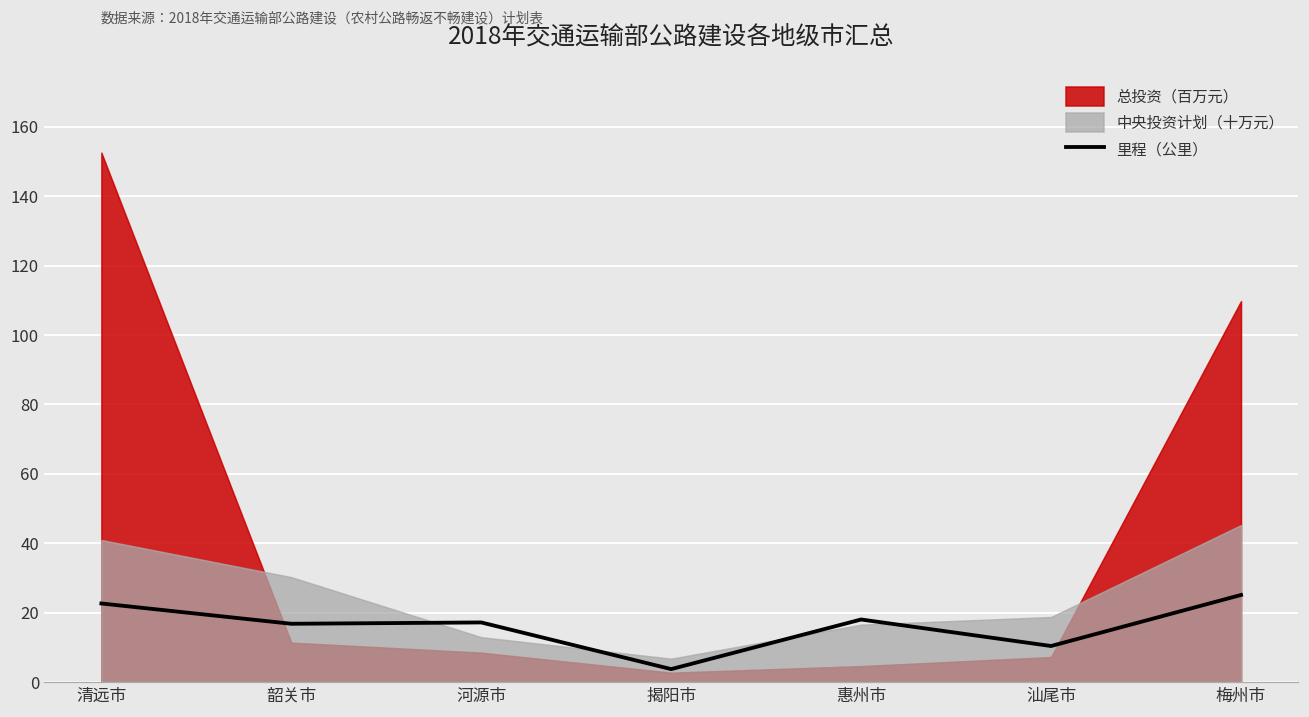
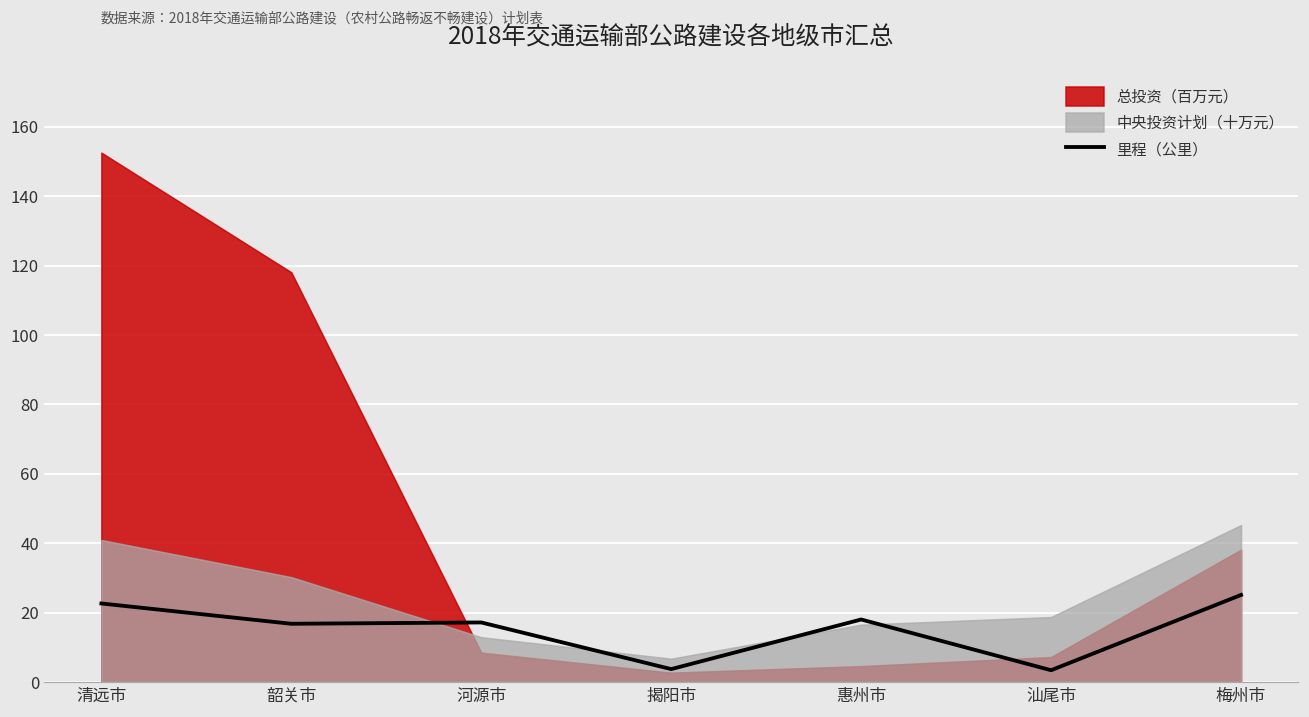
总投资（百万元）, 韶关市: 11 -> 118
里程（公里）, 汕尾市: 10 -> 3
总投资（百万元）, 梅州市: 110 -> 38
